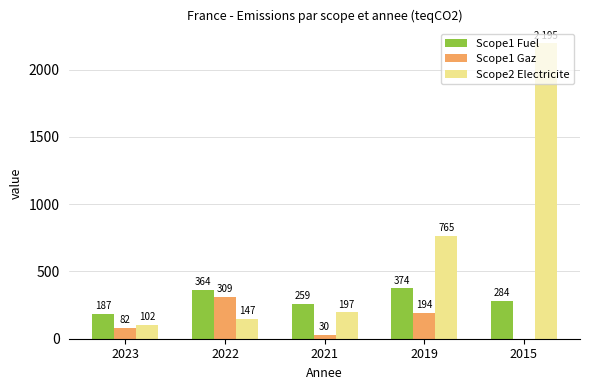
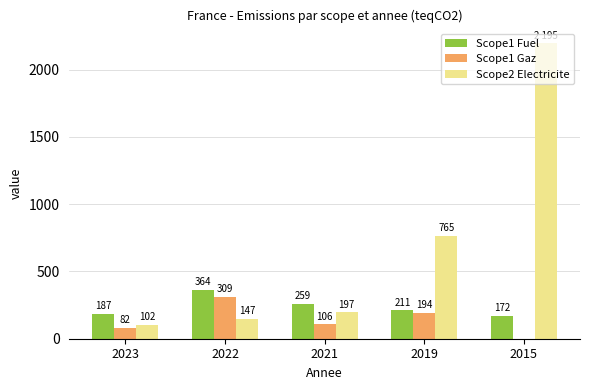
Scope1 Gaz, 2021: 30 -> 106
Scope1 Fuel, 2019: 374 -> 211
Scope1 Fuel, 2015: 284 -> 172
